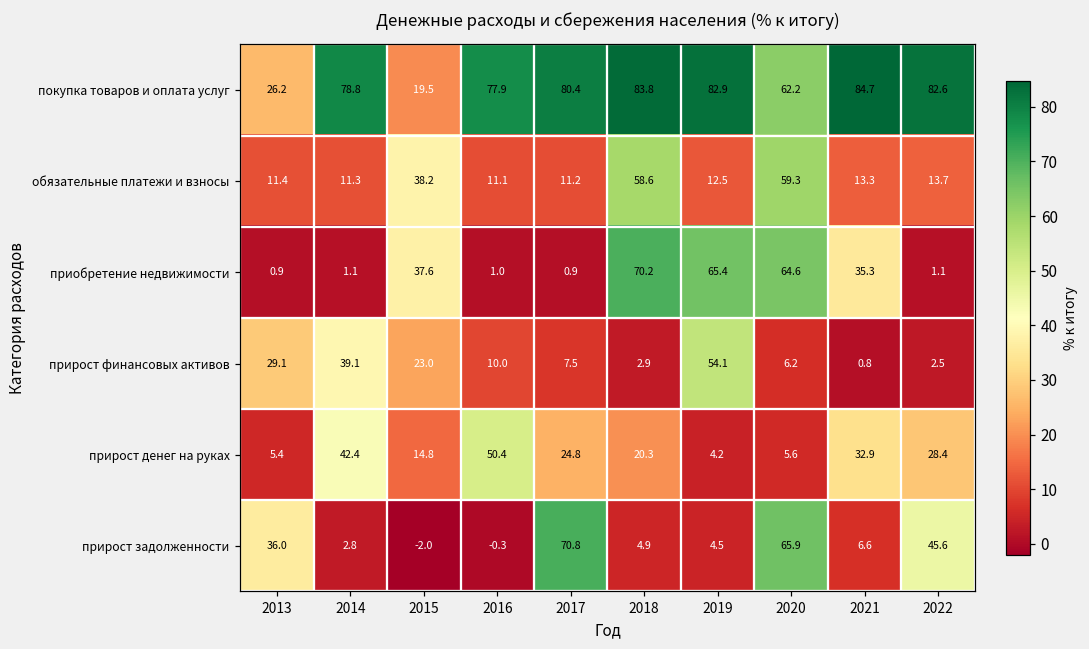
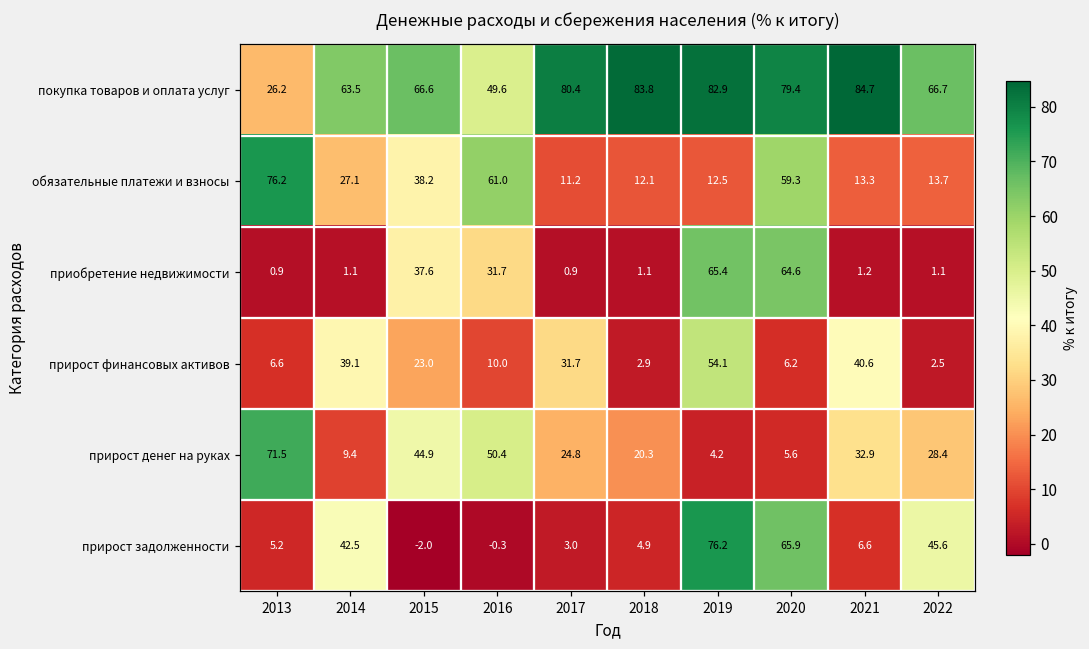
покупка товаров и оплата услуг, 2014: 78.8 -> 63.5
покупка товаров и оплата услуг, 2015: 19.5 -> 66.6
покупка товаров и оплата услуг, 2016: 77.9 -> 49.6
покупка товаров и оплата услуг, 2020: 62.2 -> 79.4
покупка товаров и оплата услуг, 2022: 82.6 -> 66.7
обязательные платежи и взносы, 2013: 11.4 -> 76.2
обязательные платежи и взносы, 2014: 11.3 -> 27.1
обязательные платежи и взносы, 2016: 11.1 -> 61.0
обязательные платежи и взносы, 2018: 58.6 -> 12.1
приобретение недвижимости, 2016: 1.0 -> 31.7
приобретение недвижимости, 2018: 70.2 -> 1.1
приобретение недвижимости, 2021: 35.3 -> 1.2
прирост финансовых активов, 2013: 29.1 -> 6.6
прирост финансовых активов, 2017: 7.5 -> 31.7
прирост финансовых активов, 2021: 0.8 -> 40.6
прирост денег на руках, 2013: 5.4 -> 71.5
прирост денег на руках, 2014: 42.4 -> 9.4
прирост денег на руках, 2015: 14.8 -> 44.9
прирост задолженности, 2013: 36.0 -> 5.2
прирост задолженности, 2014: 2.8 -> 42.5
прирост задолженности, 2017: 70.8 -> 3.0
прирост задолженности, 2019: 4.5 -> 76.2
